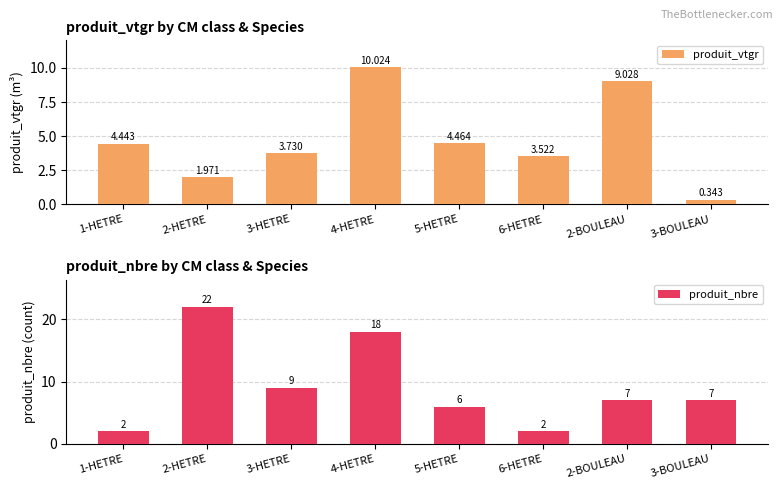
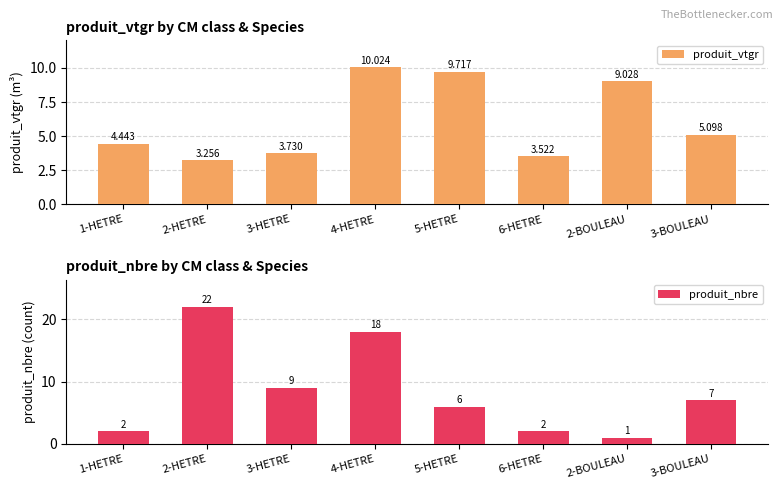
produit_vtgr by CM class & Species, 2-HETRE: 1.971 -> 3.256
produit_vtgr by CM class & Species, 5-HETRE: 4.464 -> 9.717
produit_vtgr by CM class & Species, 3-BOULEAU: 0.343 -> 5.098
produit_nbre by CM class & Species, 2-BOULEAU: 7 -> 1
